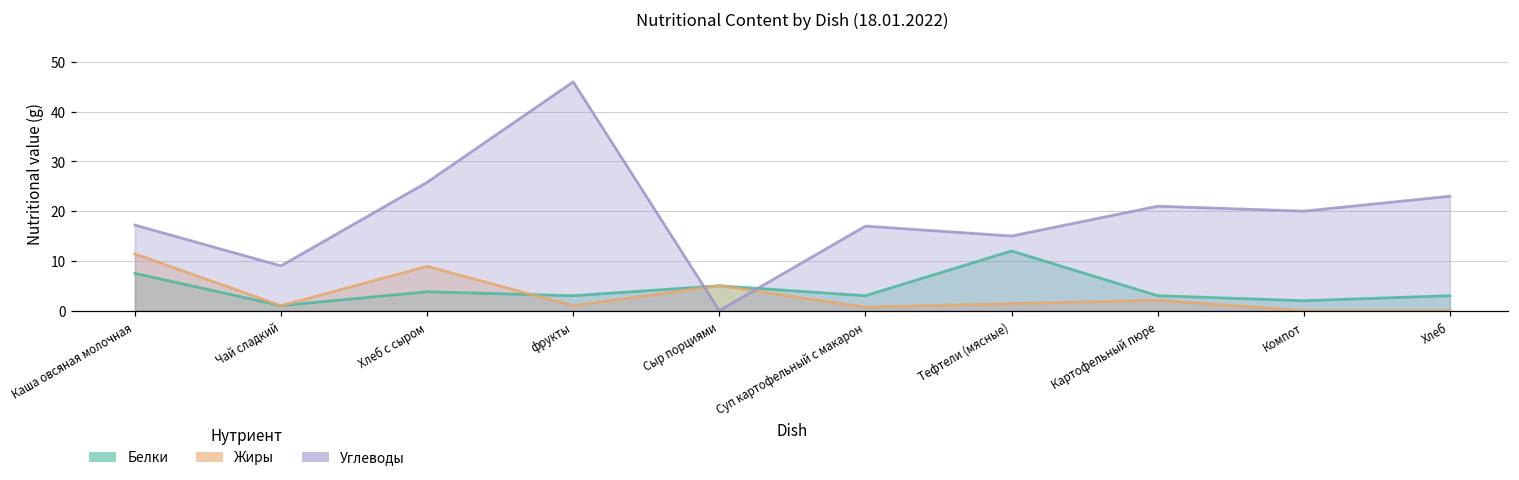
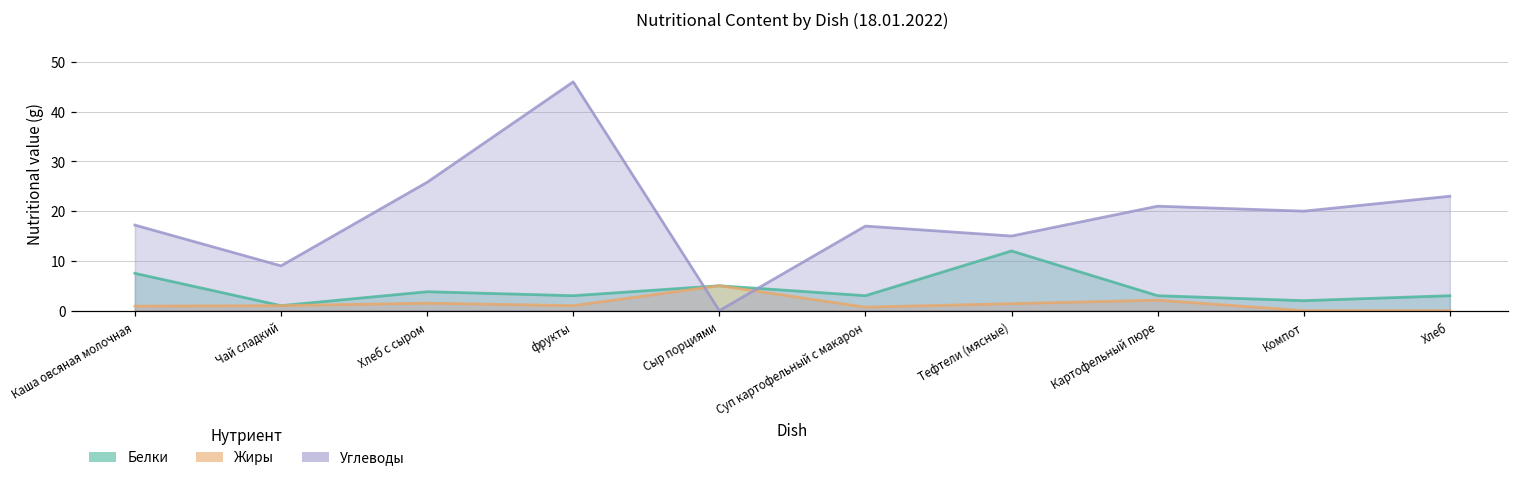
Жиры, Каша овсяная молочная: 11 -> 1
Жиры, Хлеб с сыром: 9 -> 2
